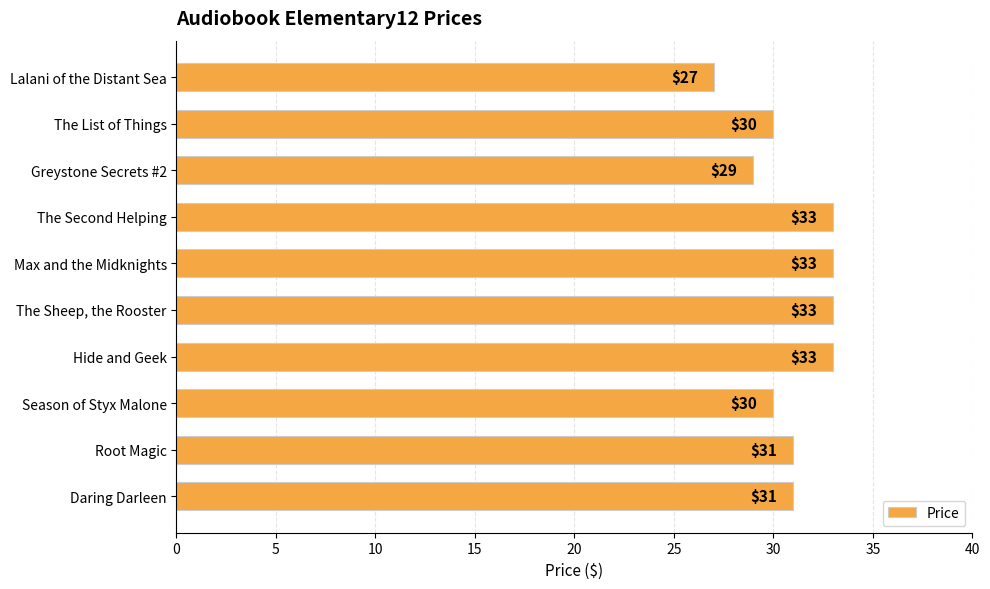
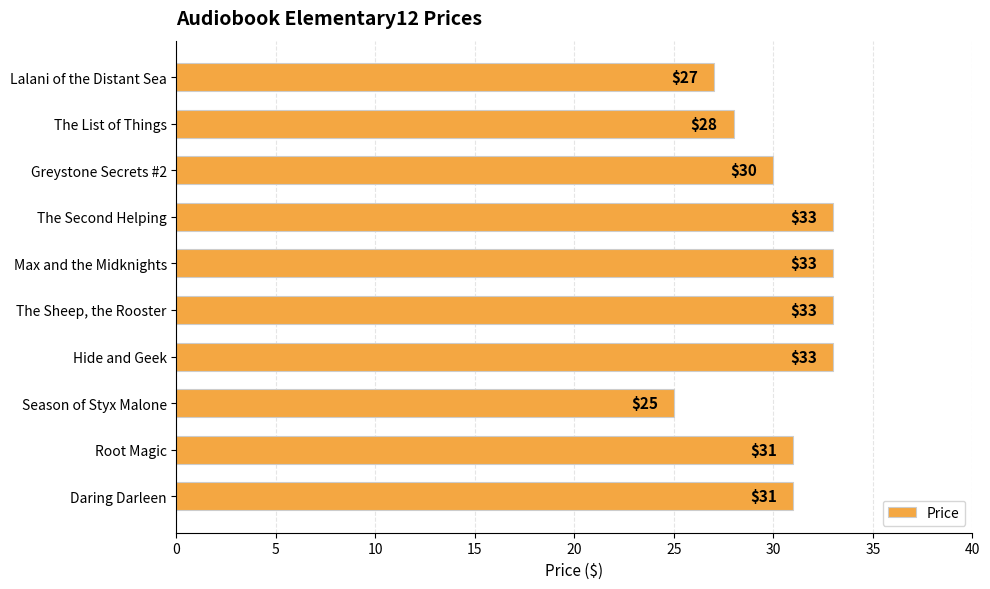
The List of Things: $30 -> $28
Greystone Secrets #2: $29 -> $30
Season of Styx Malone: $30 -> $25
